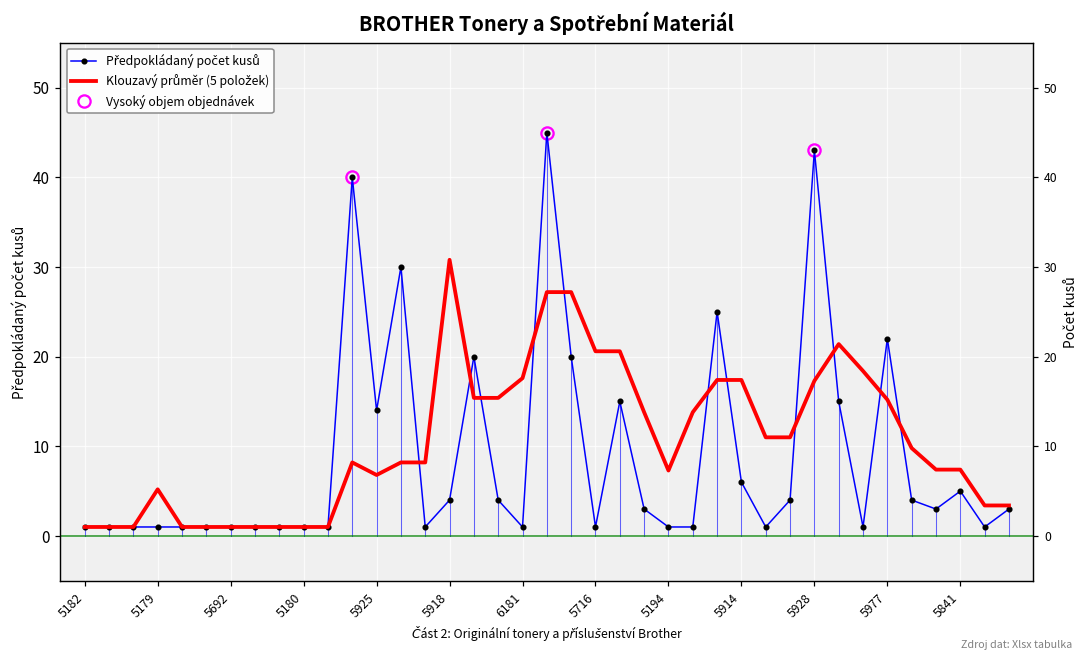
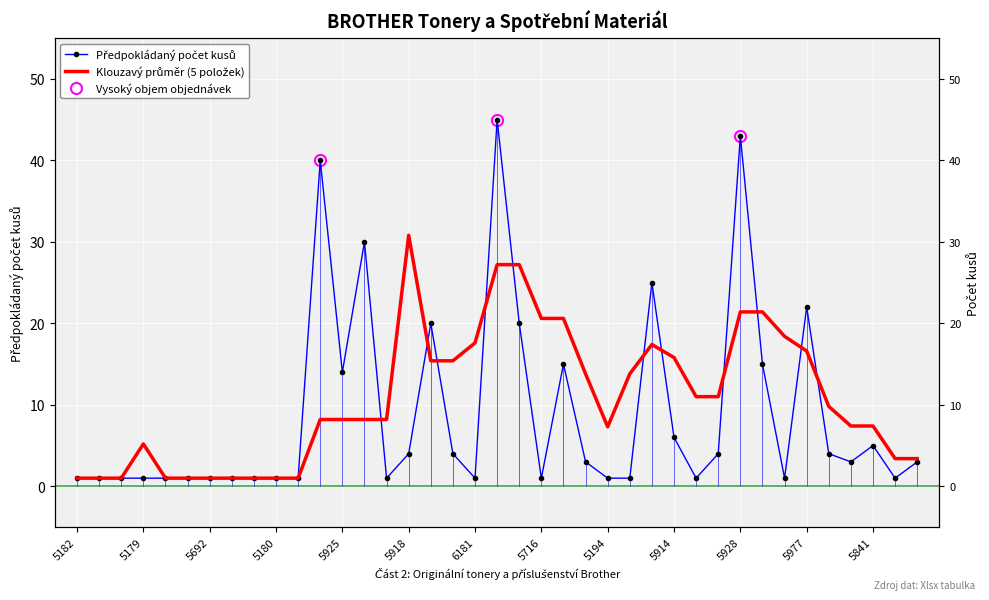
Klouzavý průměr (5 položek), 5925: 7 -> 8
Klouzavý průměr (5 položek), 5914: 17 -> 16
Klouzavý průměr (5 položek), 5928: 17 -> 21
Klouzavý průměr (5 položek), 5977: 15 -> 17
